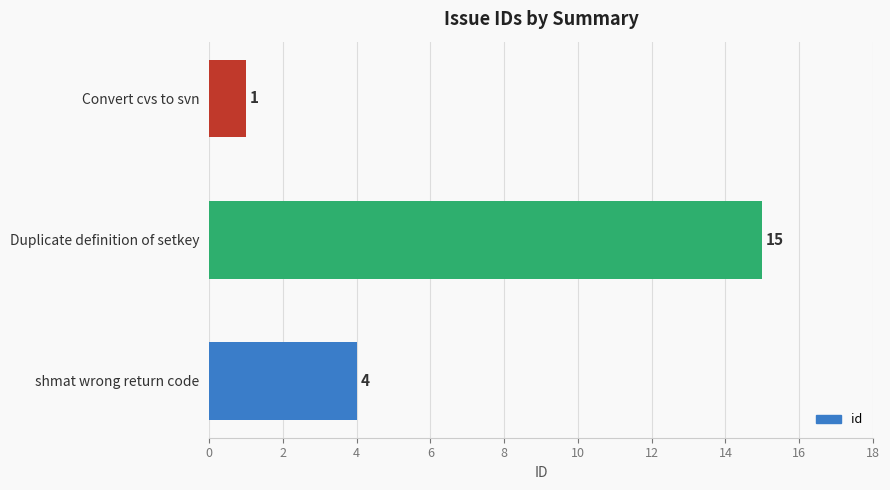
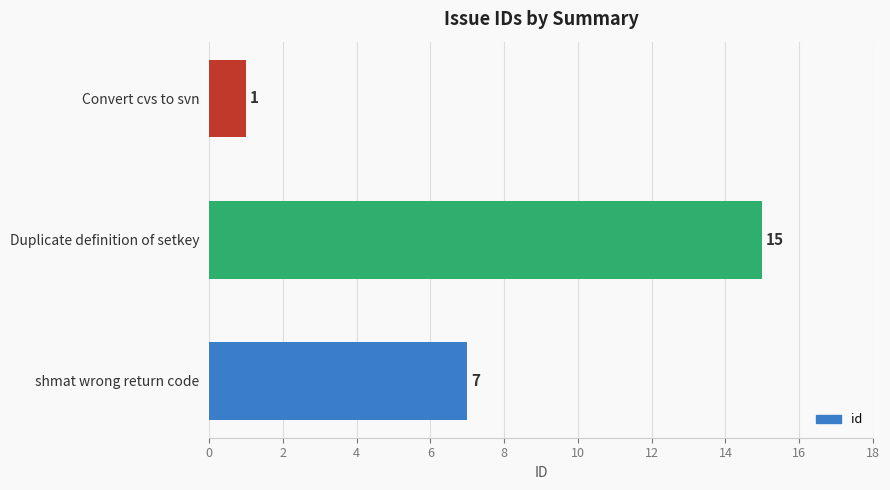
shmat wrong return code: 4 -> 7
